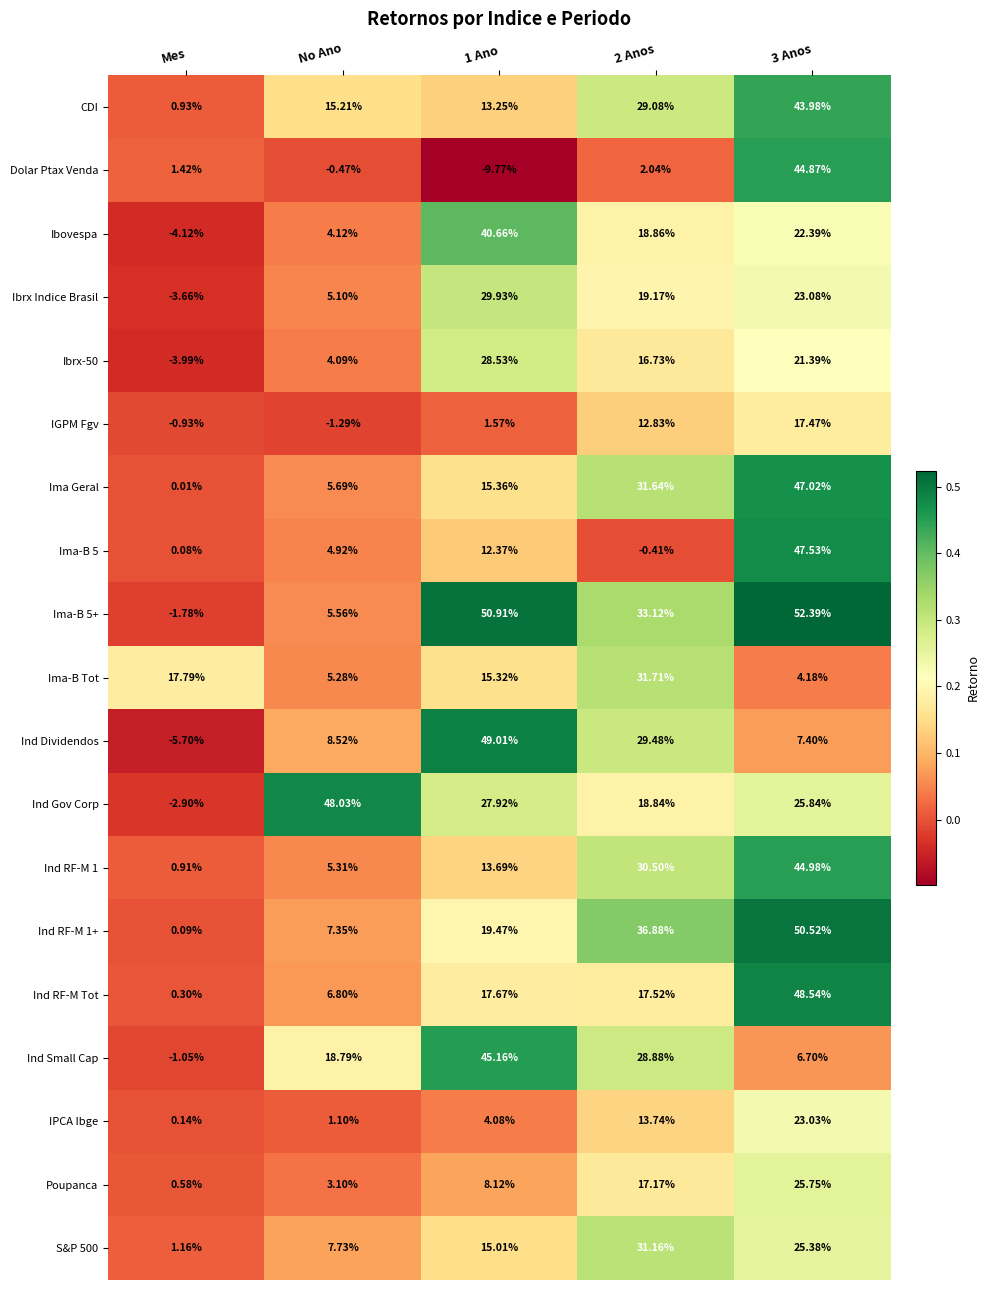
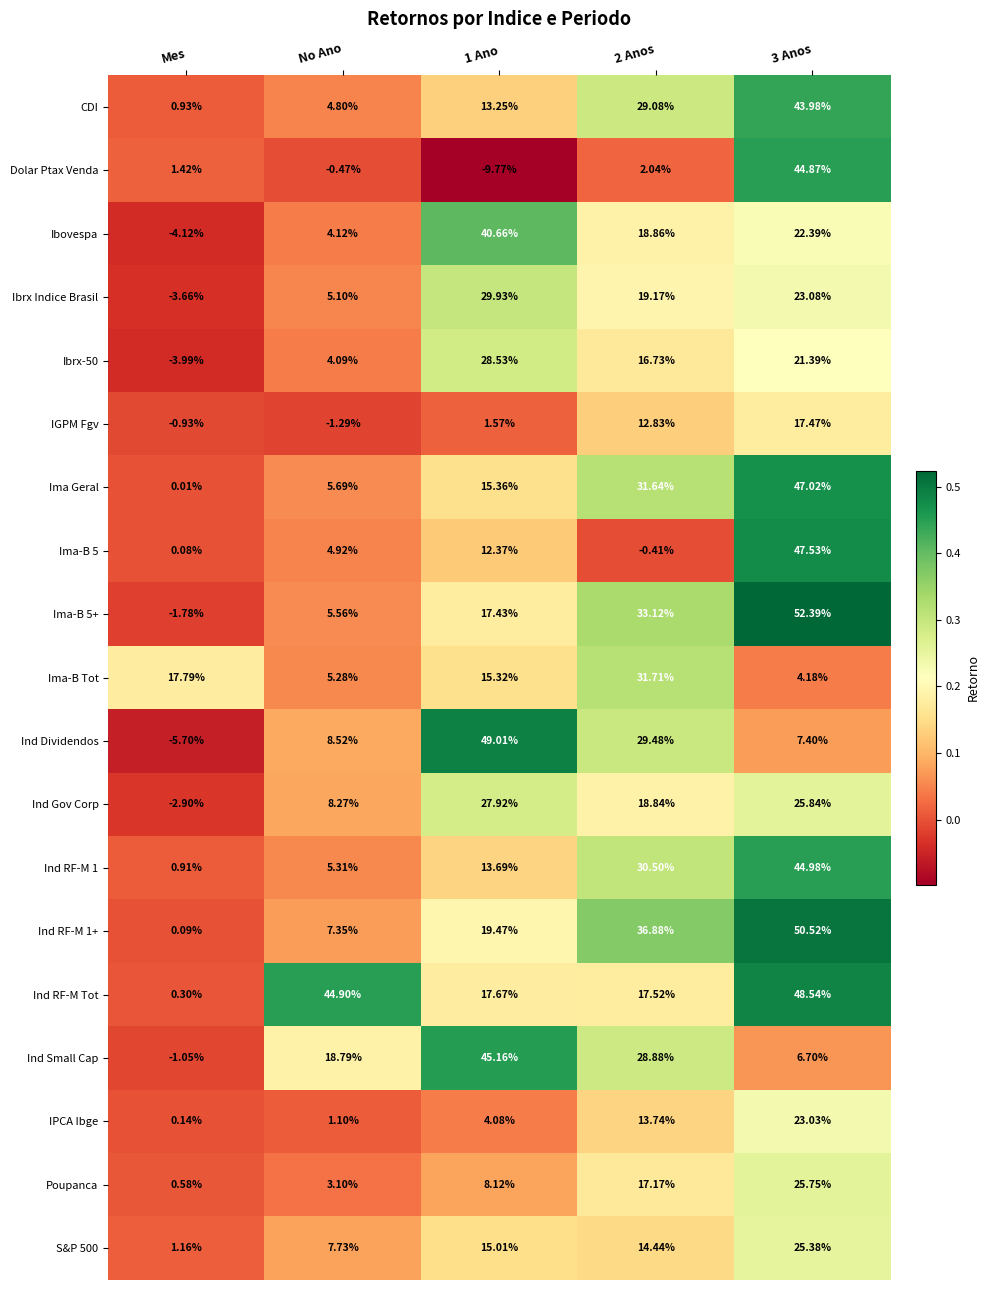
CDI, No Ano: 15.21% -> 4.80%
Ima-B 5+, 1 Ano: 50.91% -> 17.43%
Ind Gov Corp, No Ano: 48.03% -> 8.27%
Ind RF-M Tot, No Ano: 6.80% -> 44.90%
S&P 500, 2 Anos: 31.16% -> 14.44%
